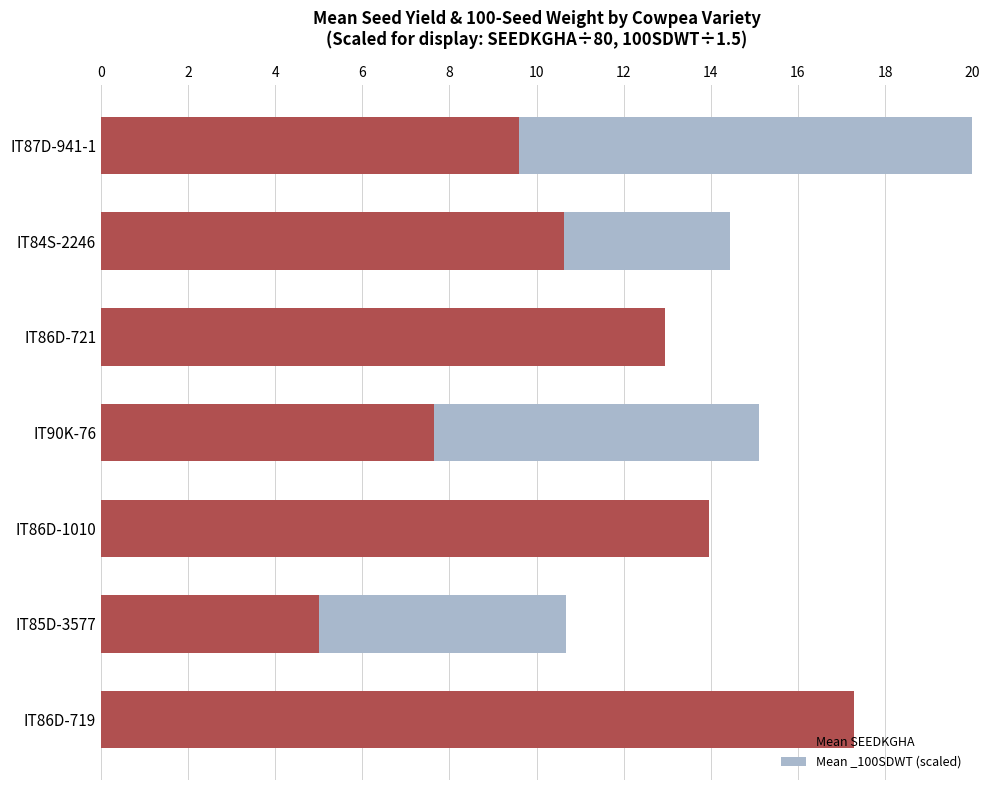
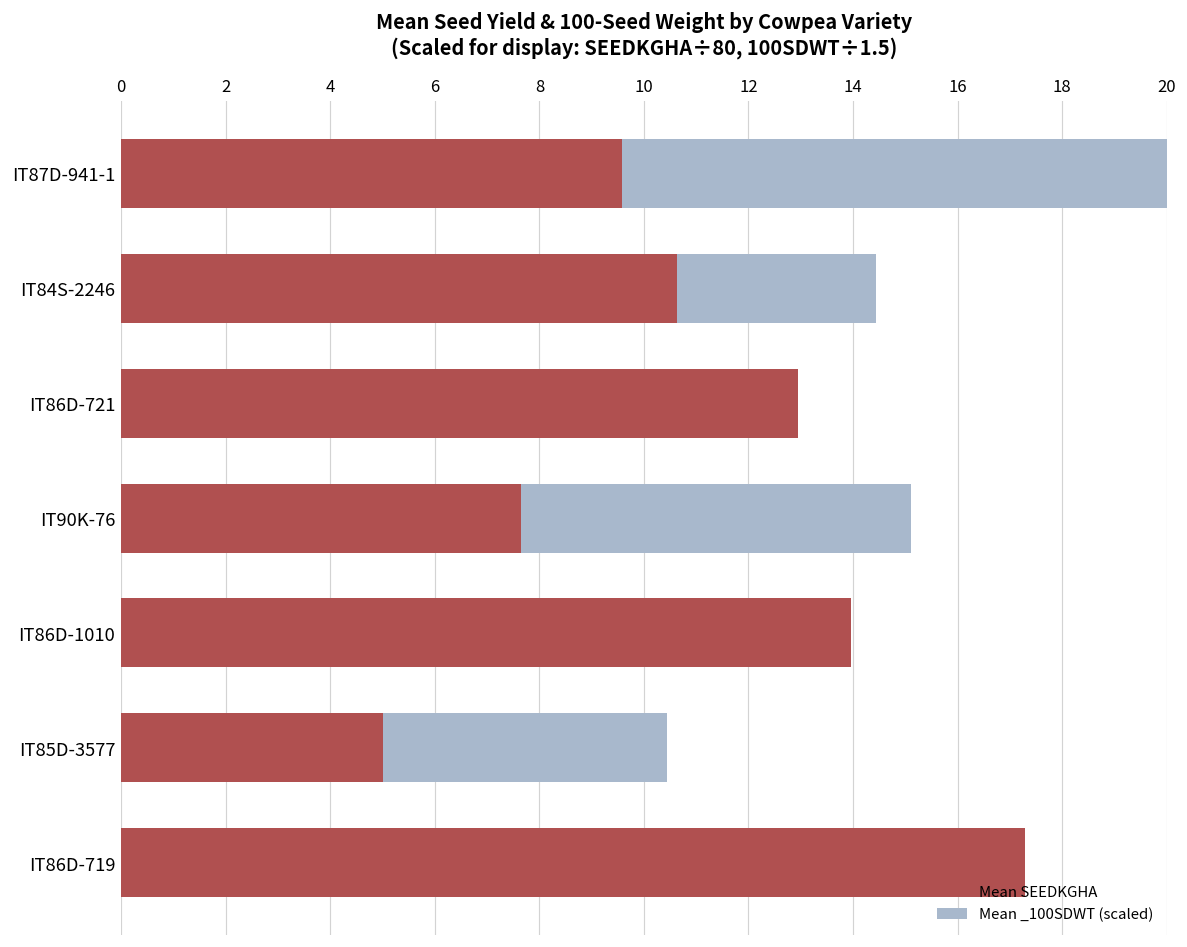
Mean _100SDWT (scaled), IT85D-3577: 10.7 -> 10.4
